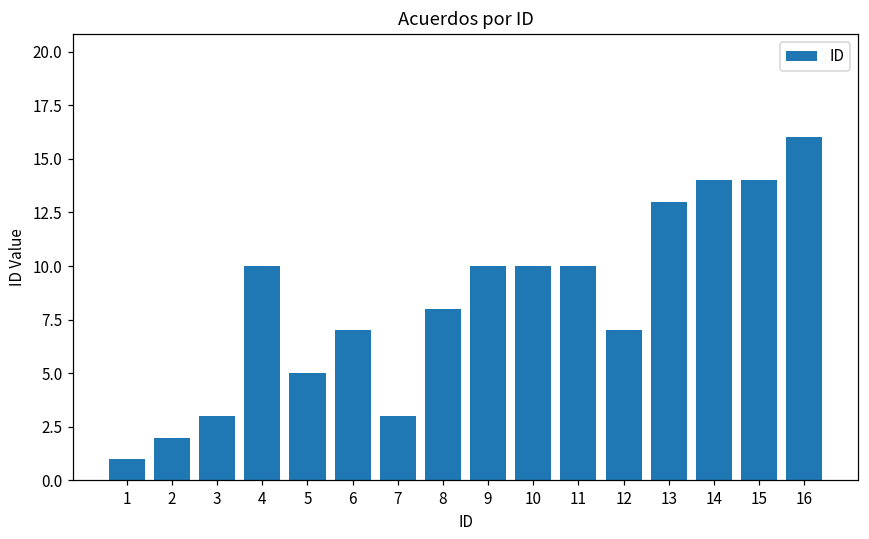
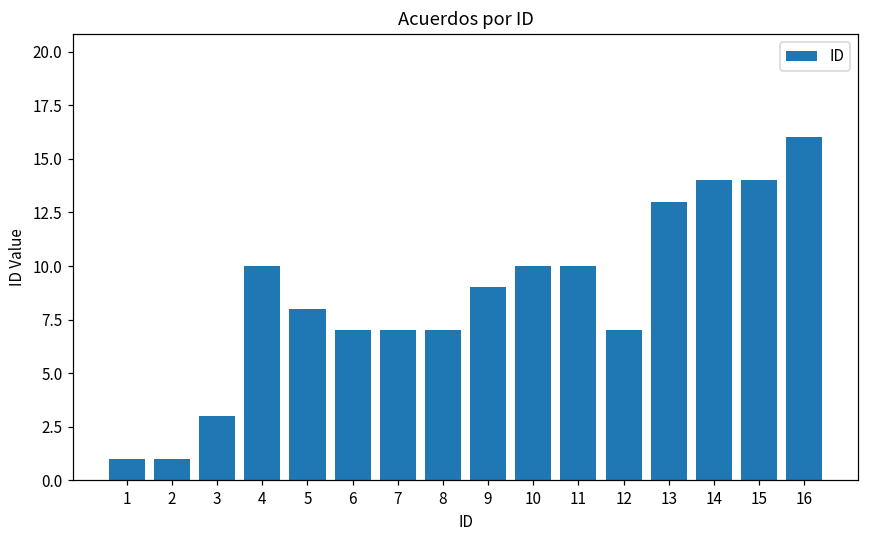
2: 2 -> 1
5: 5 -> 8
7: 3 -> 7
8: 8 -> 7
9: 10 -> 9
